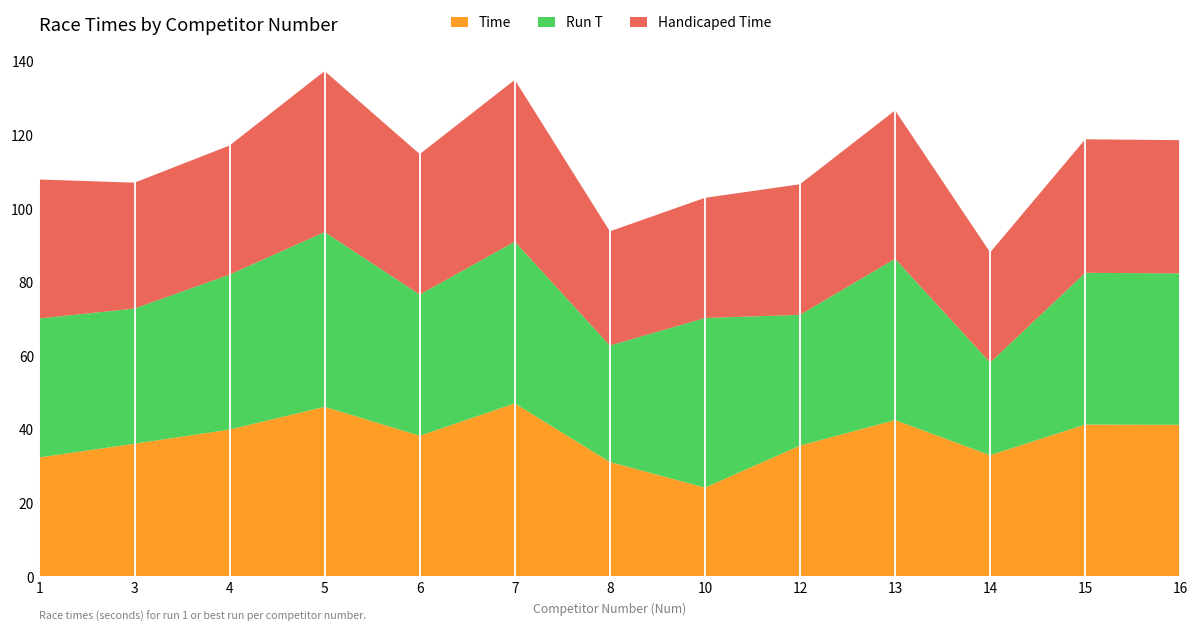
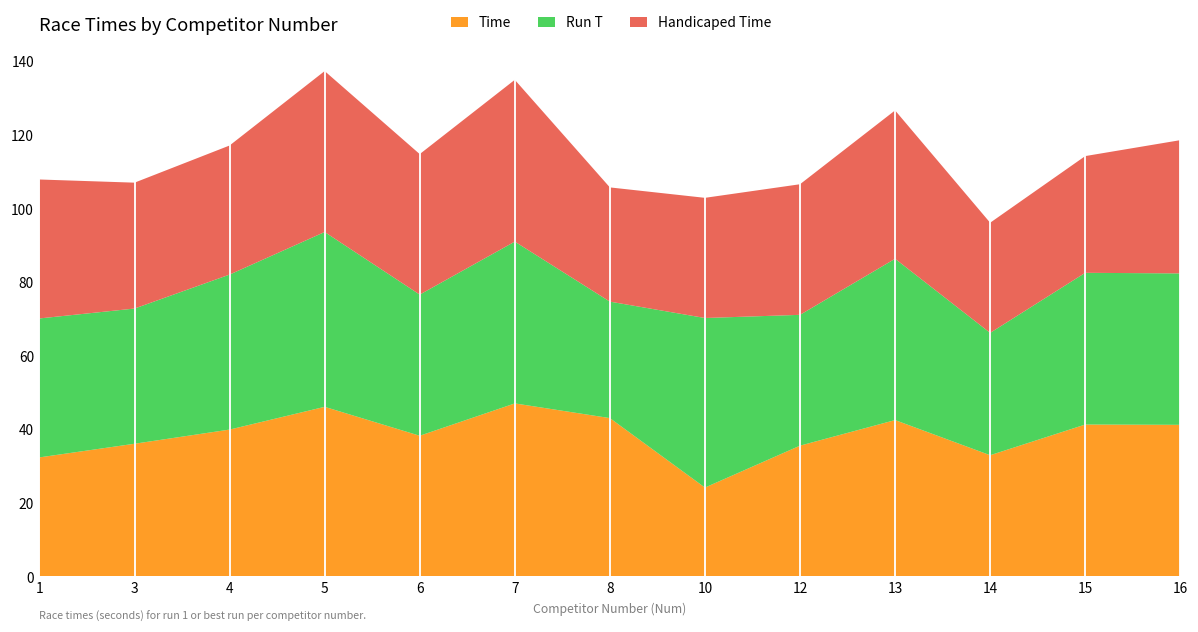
Time, 8: 31 -> 43
Run T, 14: 25 -> 33
Handicaped Time, 15: 36 -> 32
